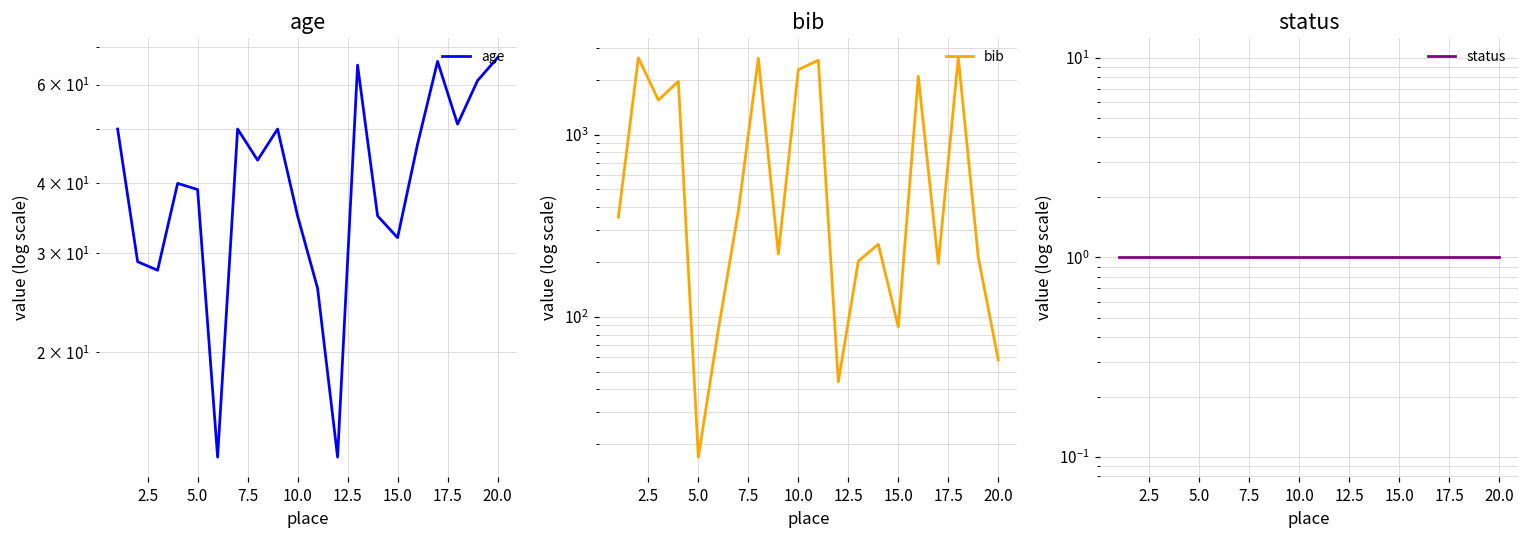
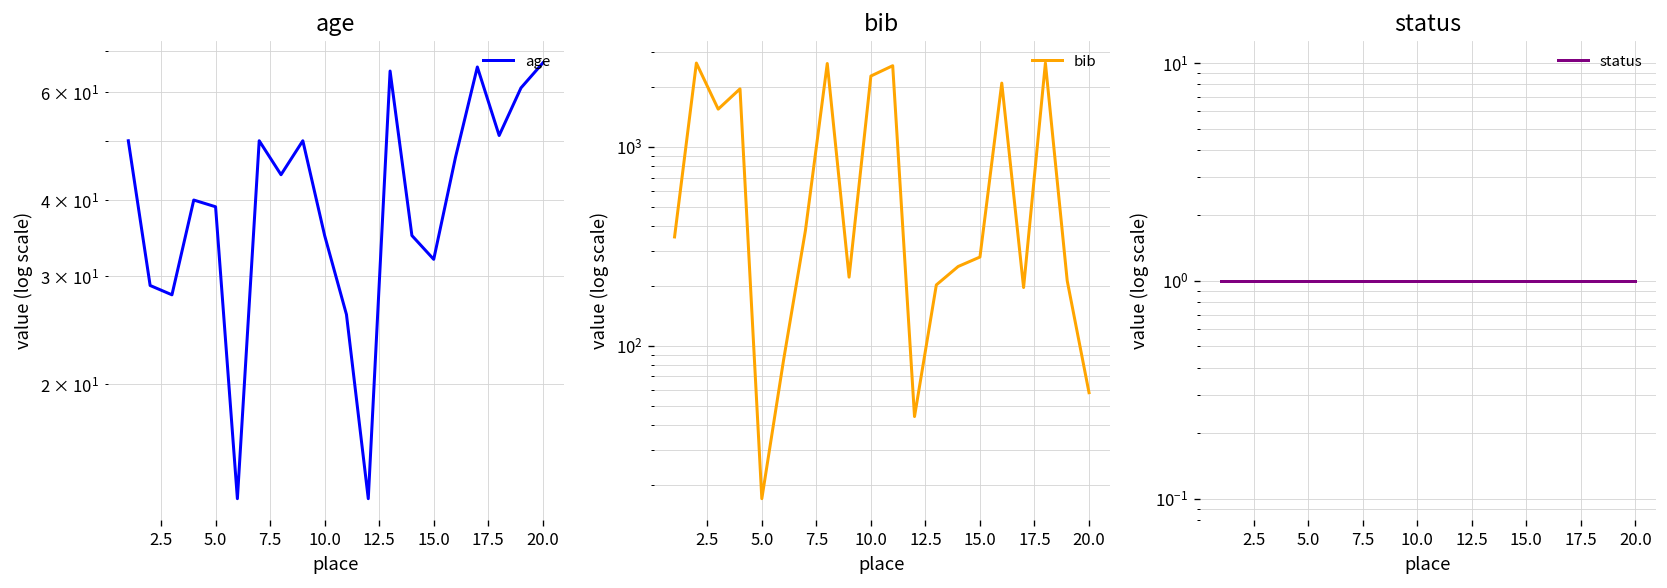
bib, 15.0: 90 -> 280
